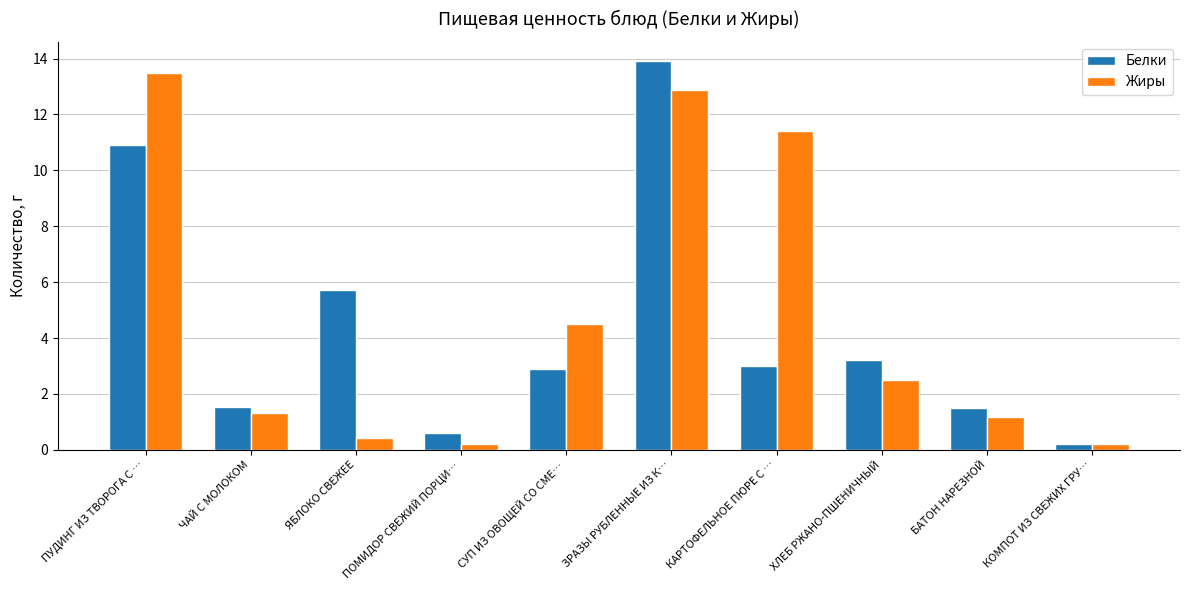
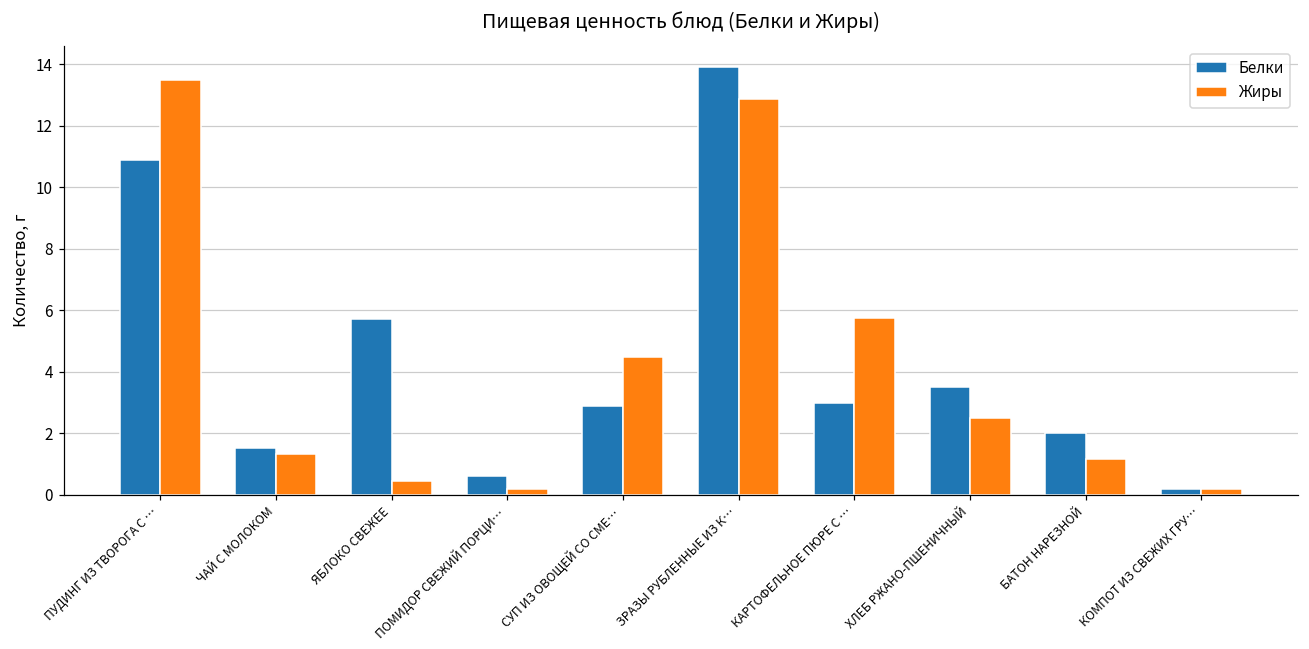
Жиры, КАРТОФЕЛЬНОЕ ПЮРЕ С …: 11.4 -> 5.8
Белки, ХЛЕБ РЖАНО-ПШЕНИЧНЫЙ: 3.2 -> 3.5
Белки, БАТОН НАРЕЗНОЙ: 1.5 -> 2.0
